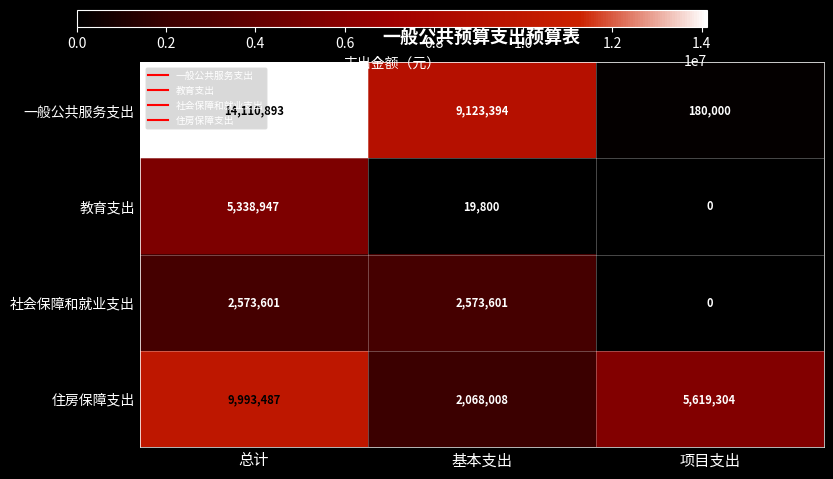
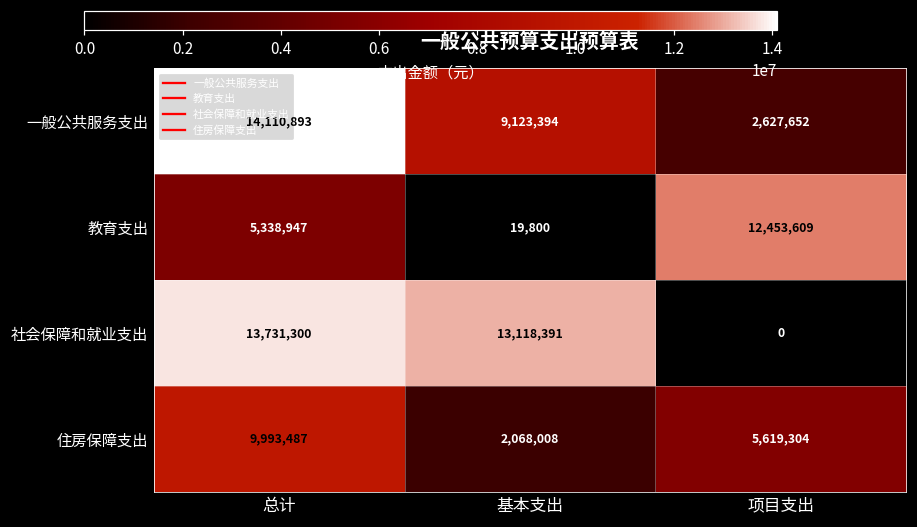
一般公共服务支出, 项目支出: 180,000 -> 2,627,652
教育支出, 项目支出: 0 -> 12,453,609
社会保障和就业支出, 总计: 2,573,601 -> 13,731,300
社会保障和就业支出, 基本支出: 2,573,601 -> 13,118,391
